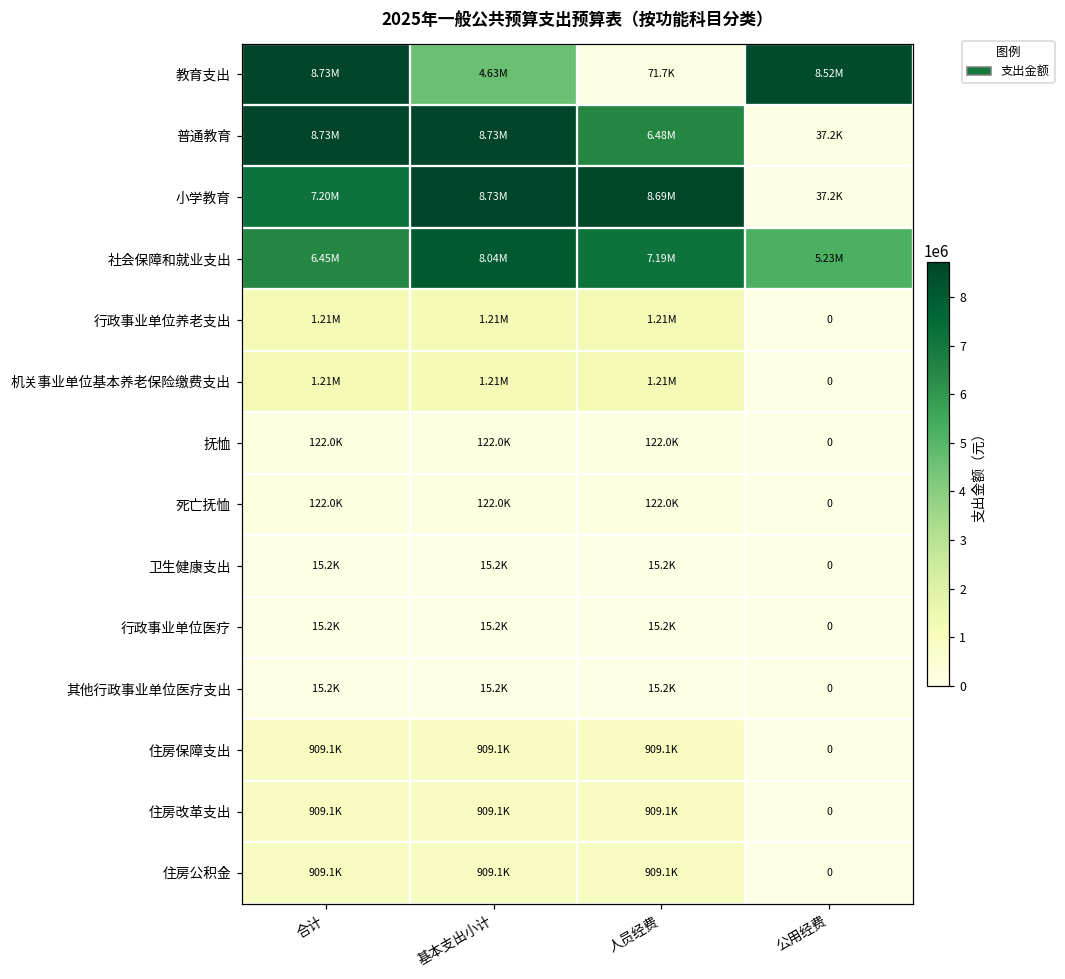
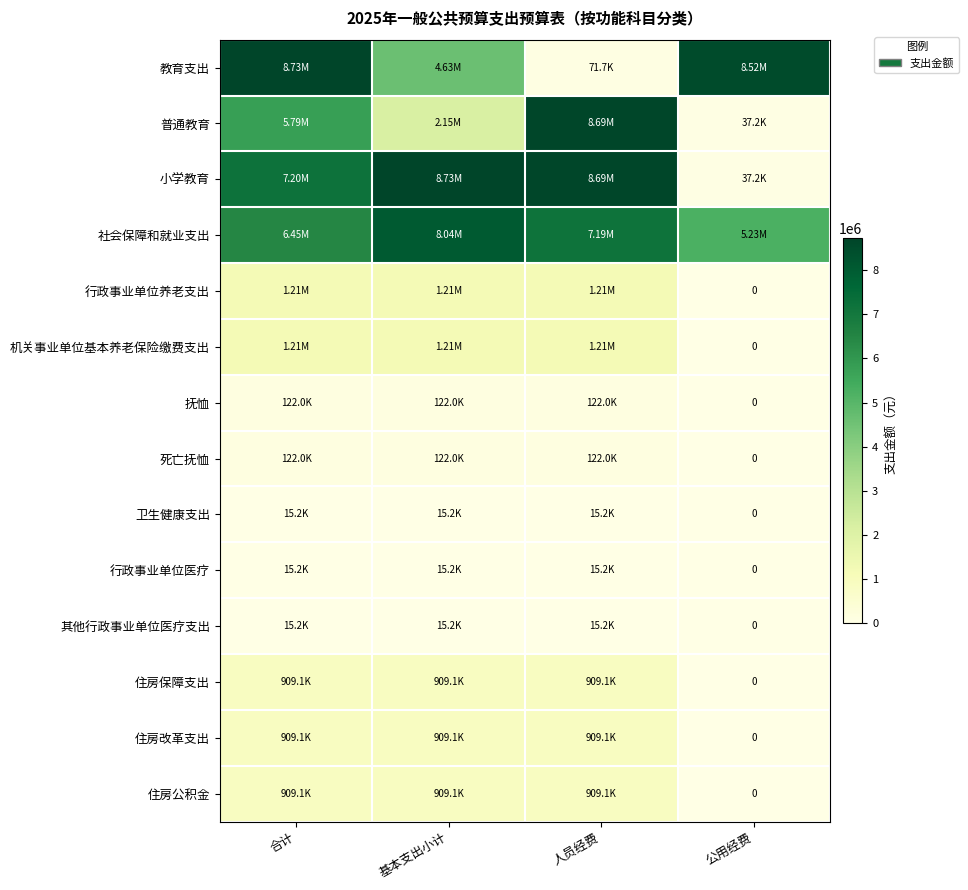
普通教育, 合计: 8.73M -> 5.79M
普通教育, 基本支出小计: 8.73M -> 2.15M
普通教育, 人员经费: 6.48M -> 8.69M
